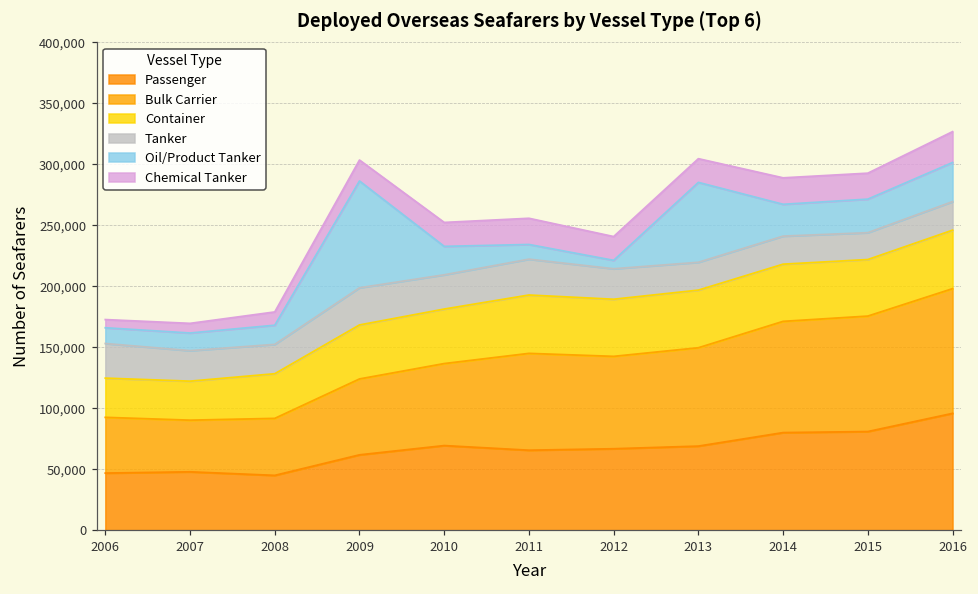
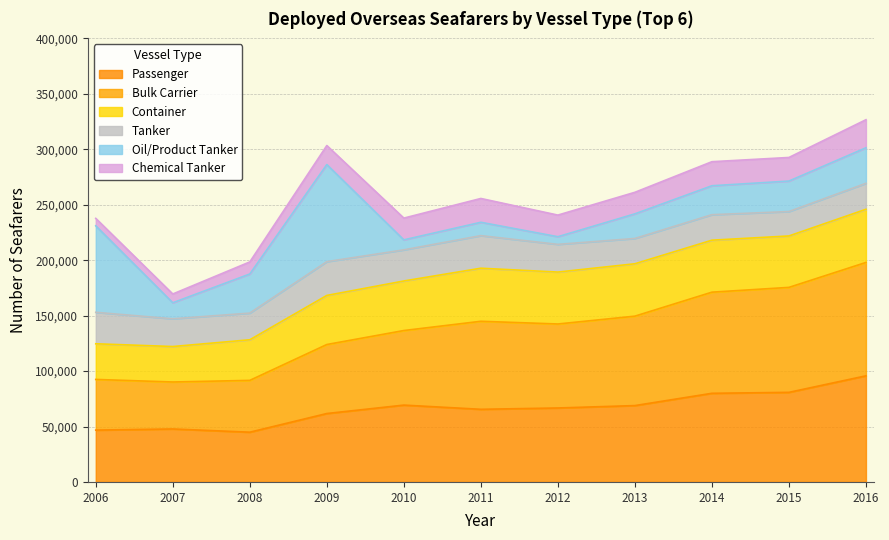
Oil/Product Tanker, 2006: 13,000 -> 78,000
Oil/Product Tanker, 2008: 16,000 -> 35,000
Oil/Product Tanker, 2010: 23,000 -> 9,000
Oil/Product Tanker, 2013: 66,000 -> 22,000
